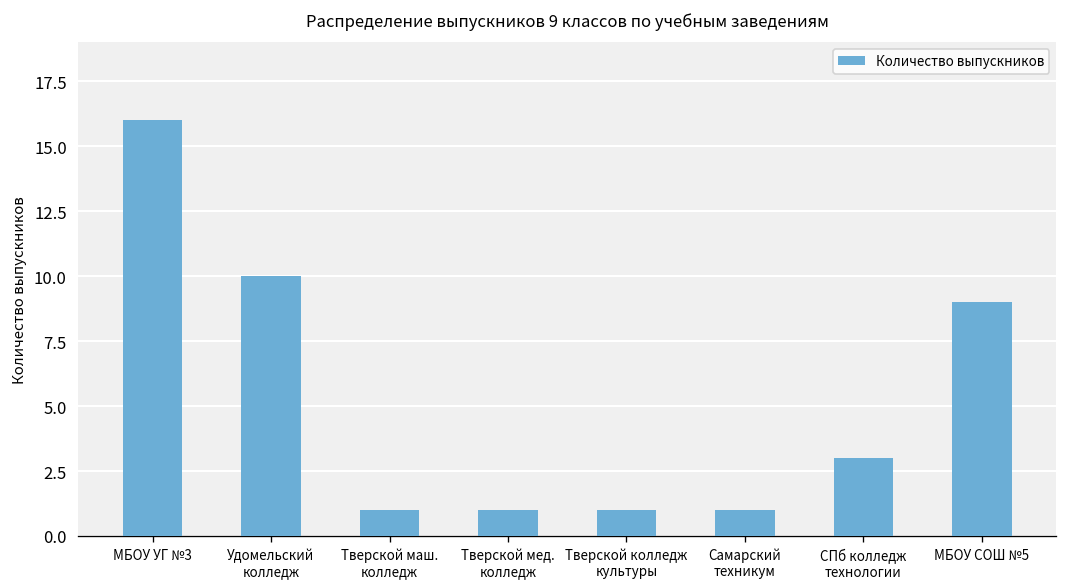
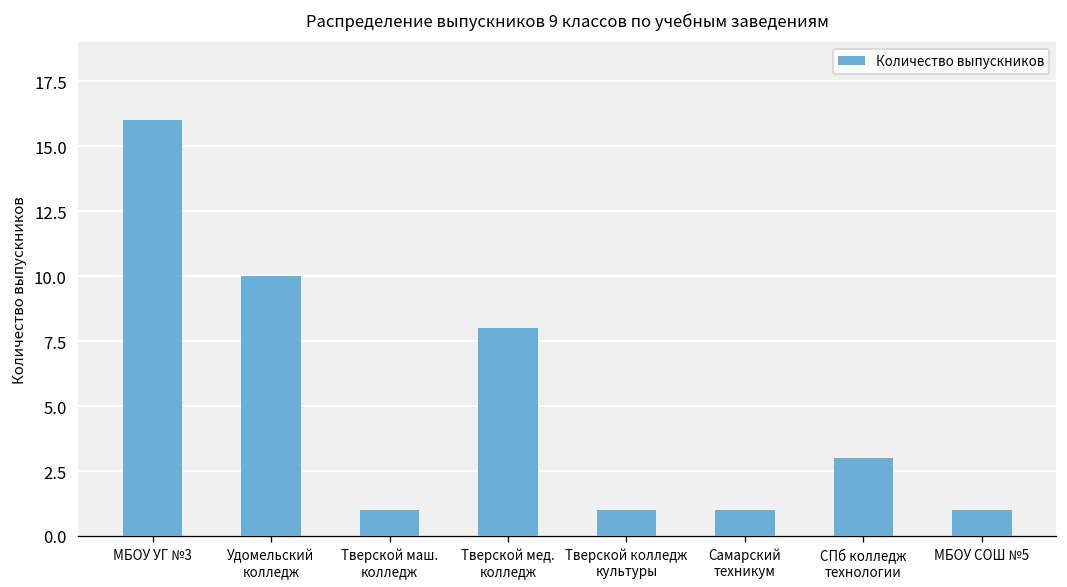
Тверской мед. колледж: 1 -> 8
МБОУ СОШ №5: 9 -> 1
